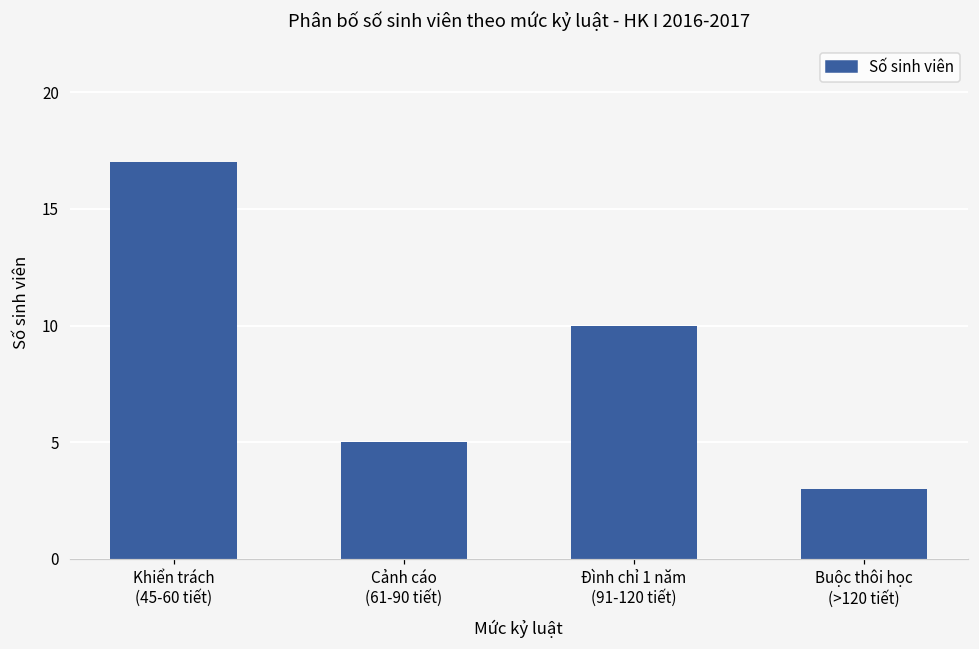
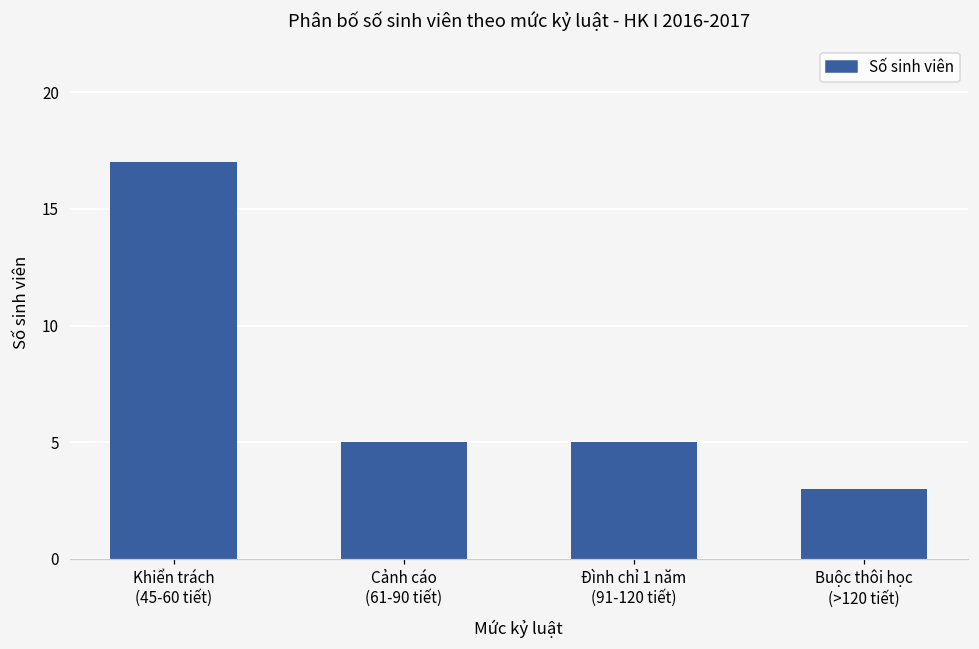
Đình chỉ 1 năm (91-120 tiết): 10 -> 5
